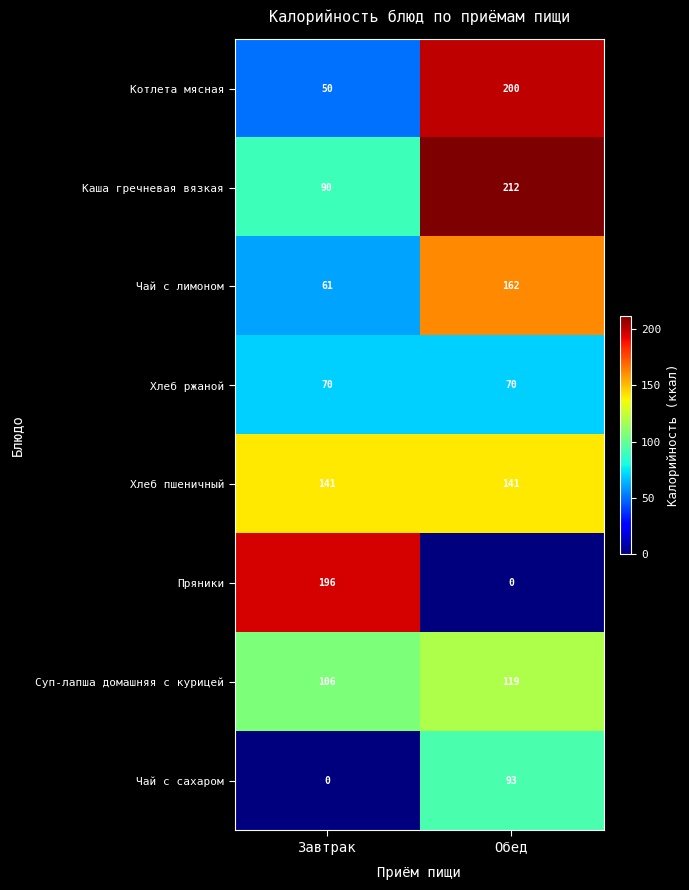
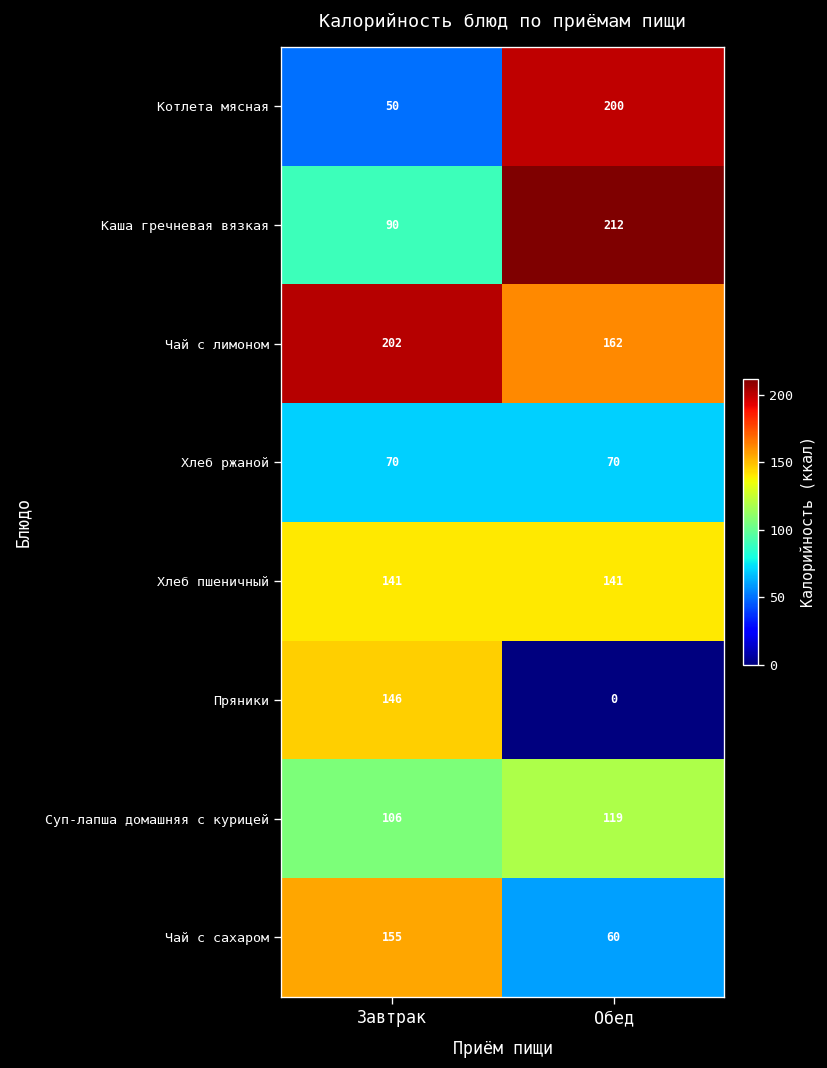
Чай с лимоном, Завтрак: 61 -> 202
Пряники, Завтрак: 196 -> 146
Чай с сахаром, Завтрак: 0 -> 155
Чай с сахаром, Обед: 93 -> 60
